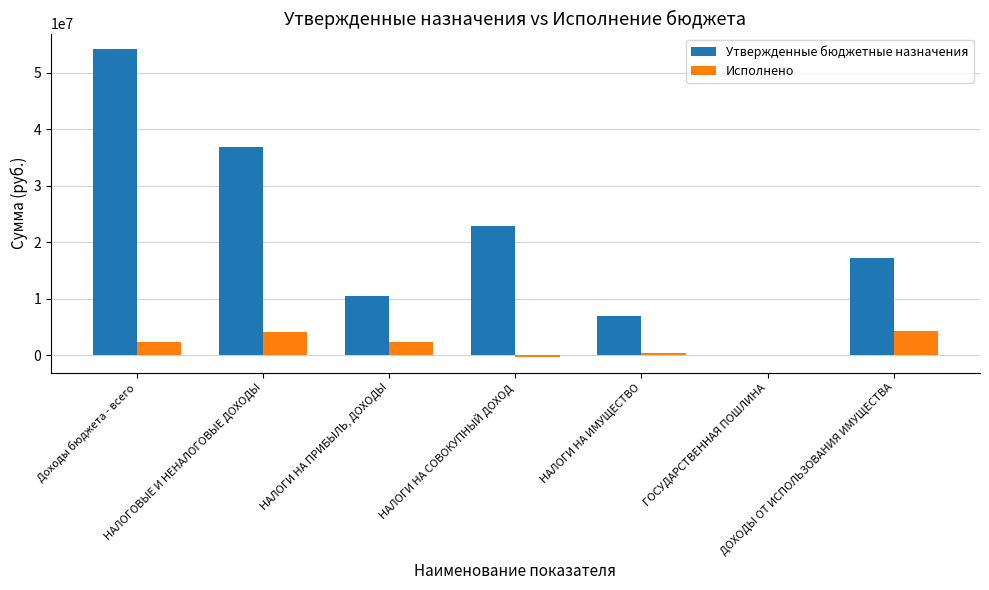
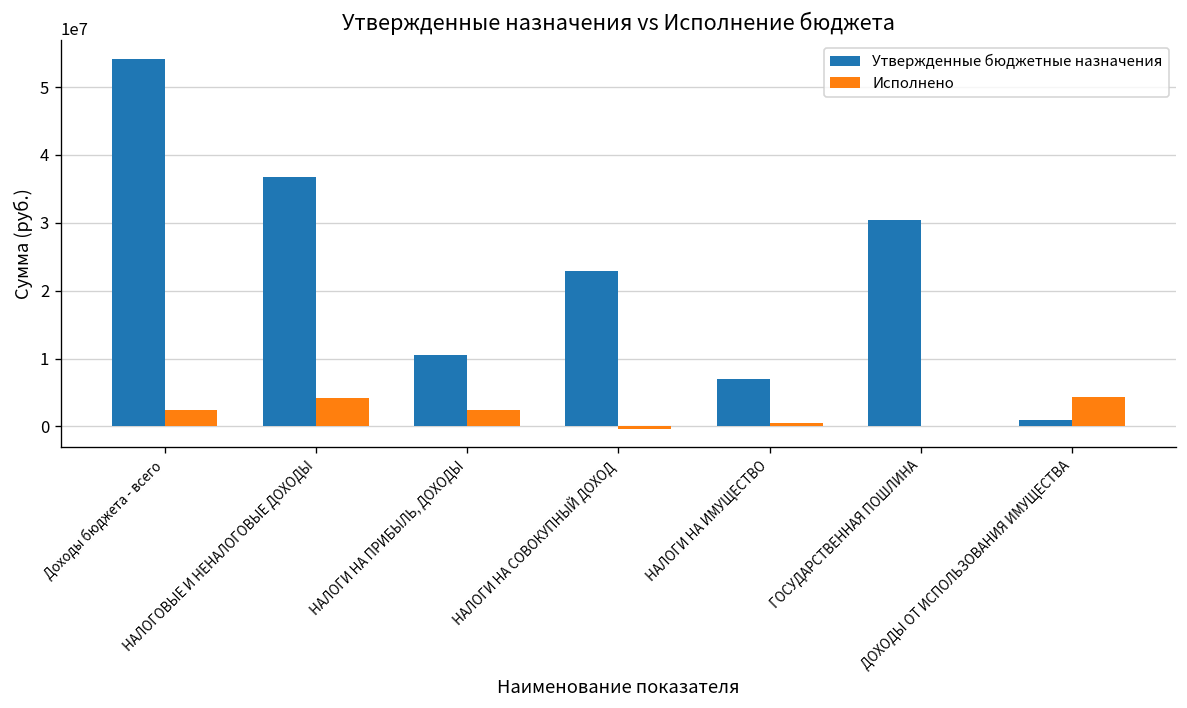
Утвержденные бюджетные назначения, ГОСУДАРСТВЕННАЯ ПОШЛИНА: 0 -> 30000000
Утвержденные бюджетные назначения, ДОХОДЫ ОТ ИСПОЛЬЗОВАНИЯ ИМУЩЕСТВА: 17000000 -> 1000000
